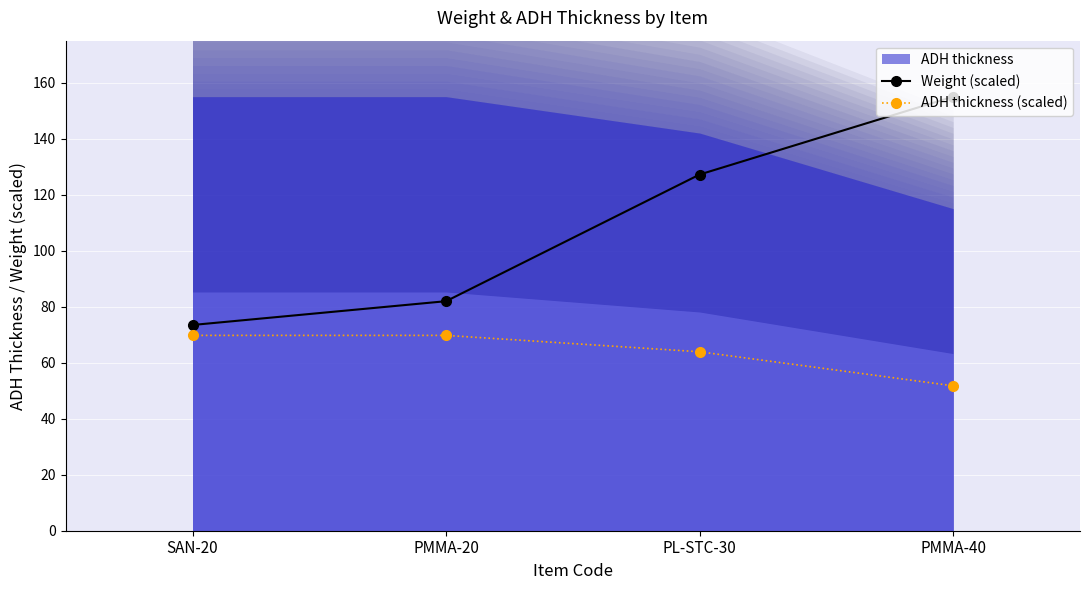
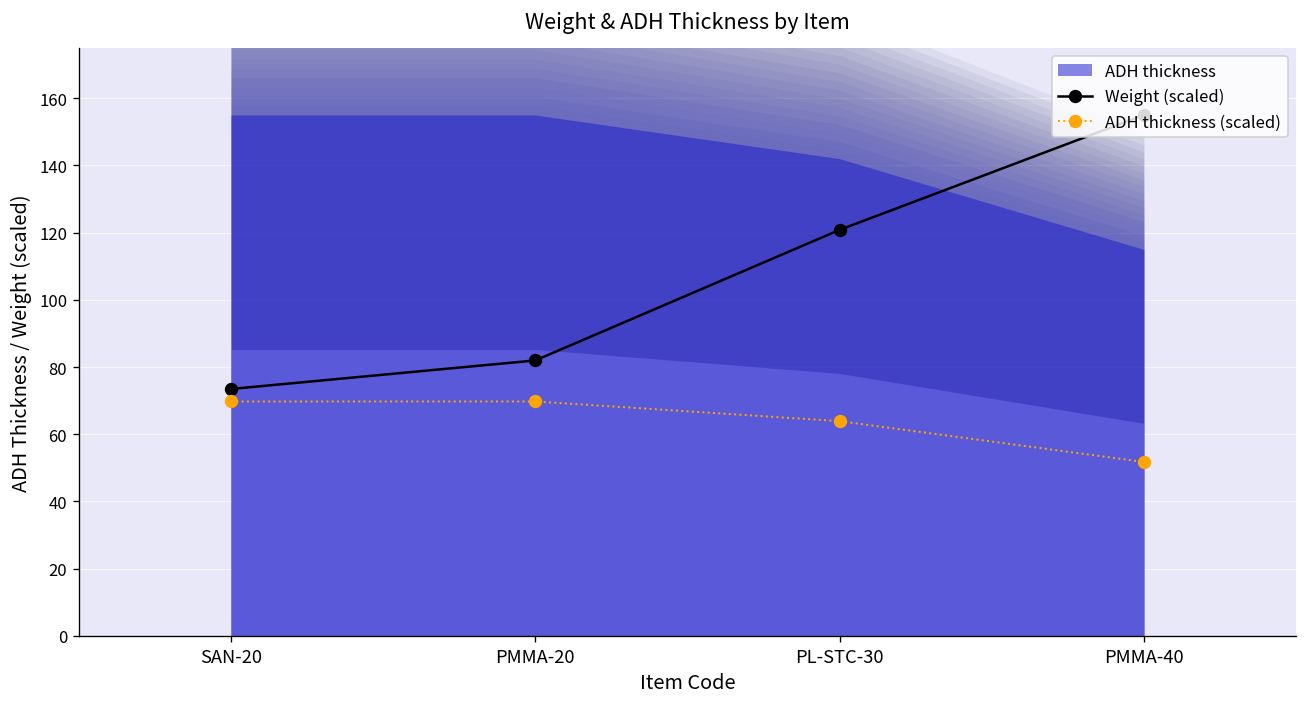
Weight (scaled), PL-STC-30: 127 -> 121
